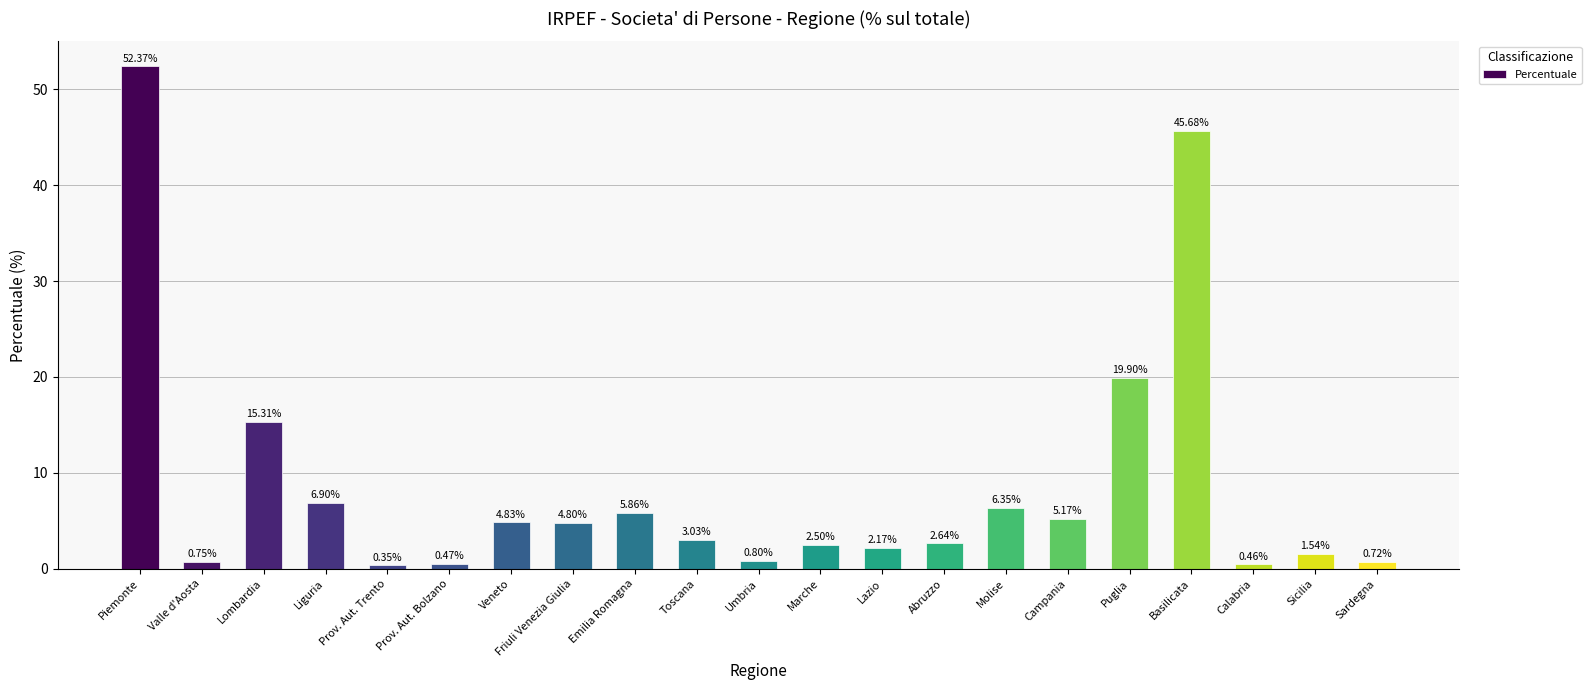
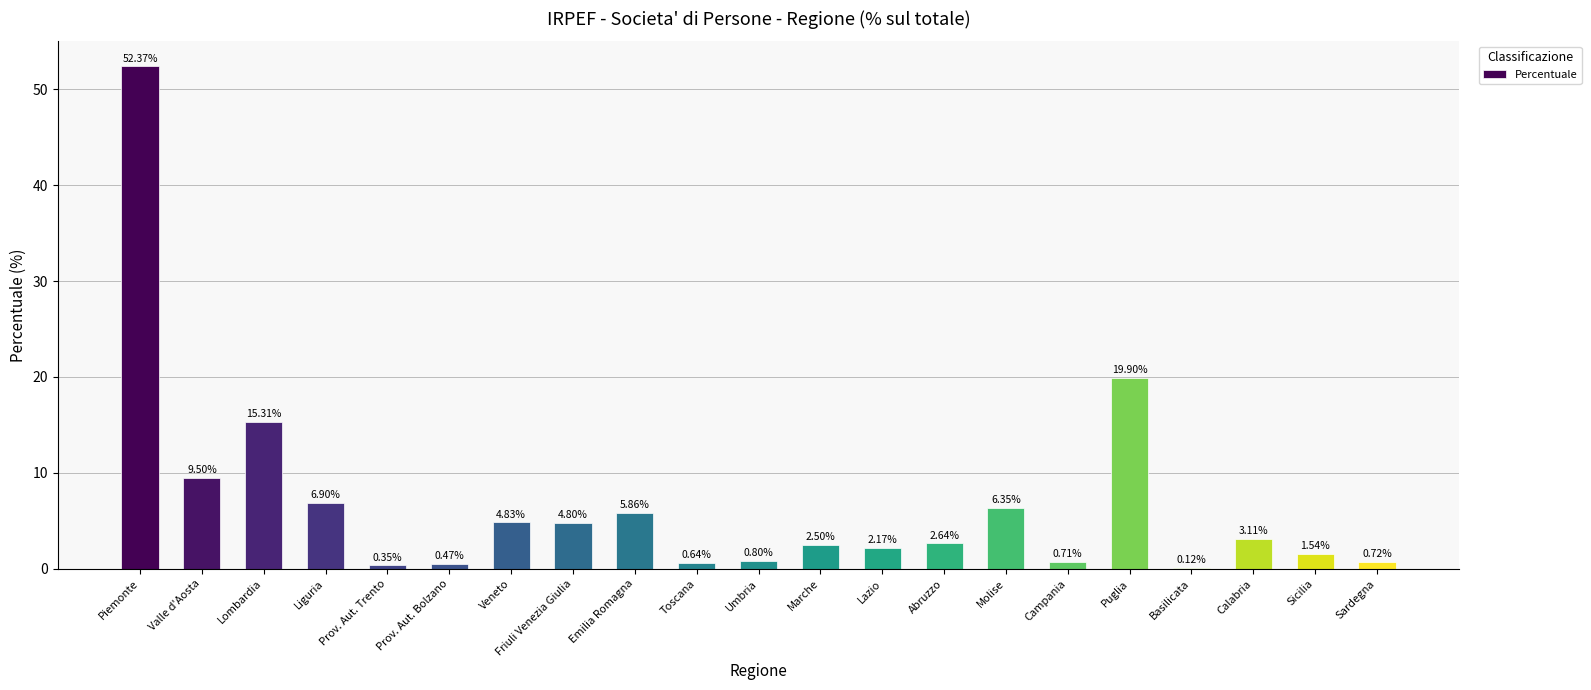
Valle d'Aosta: 0.75% -> 9.50%
Toscana: 3.03% -> 0.64%
Campania: 5.17% -> 0.71%
Basilicata: 45.68% -> 0.12%
Calabria: 0.46% -> 3.11%
